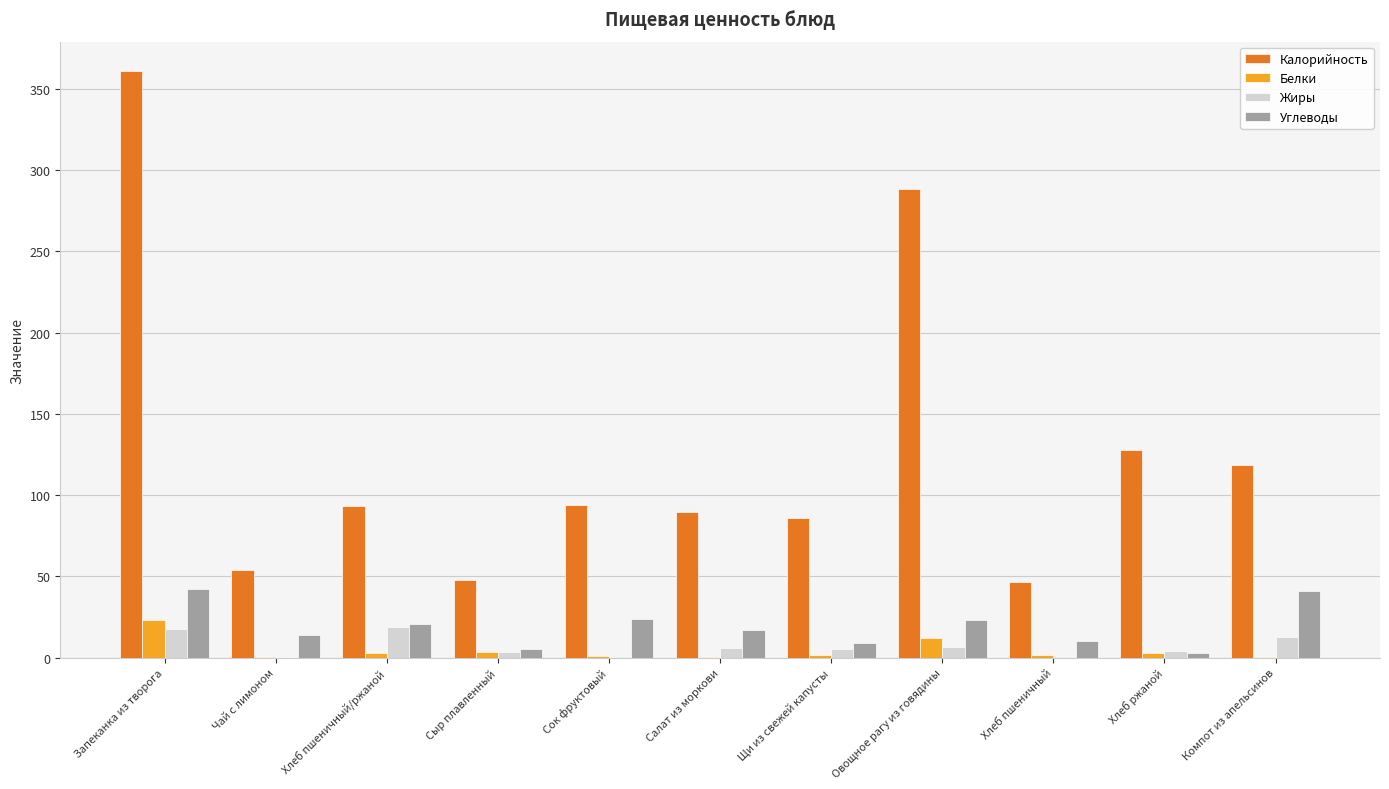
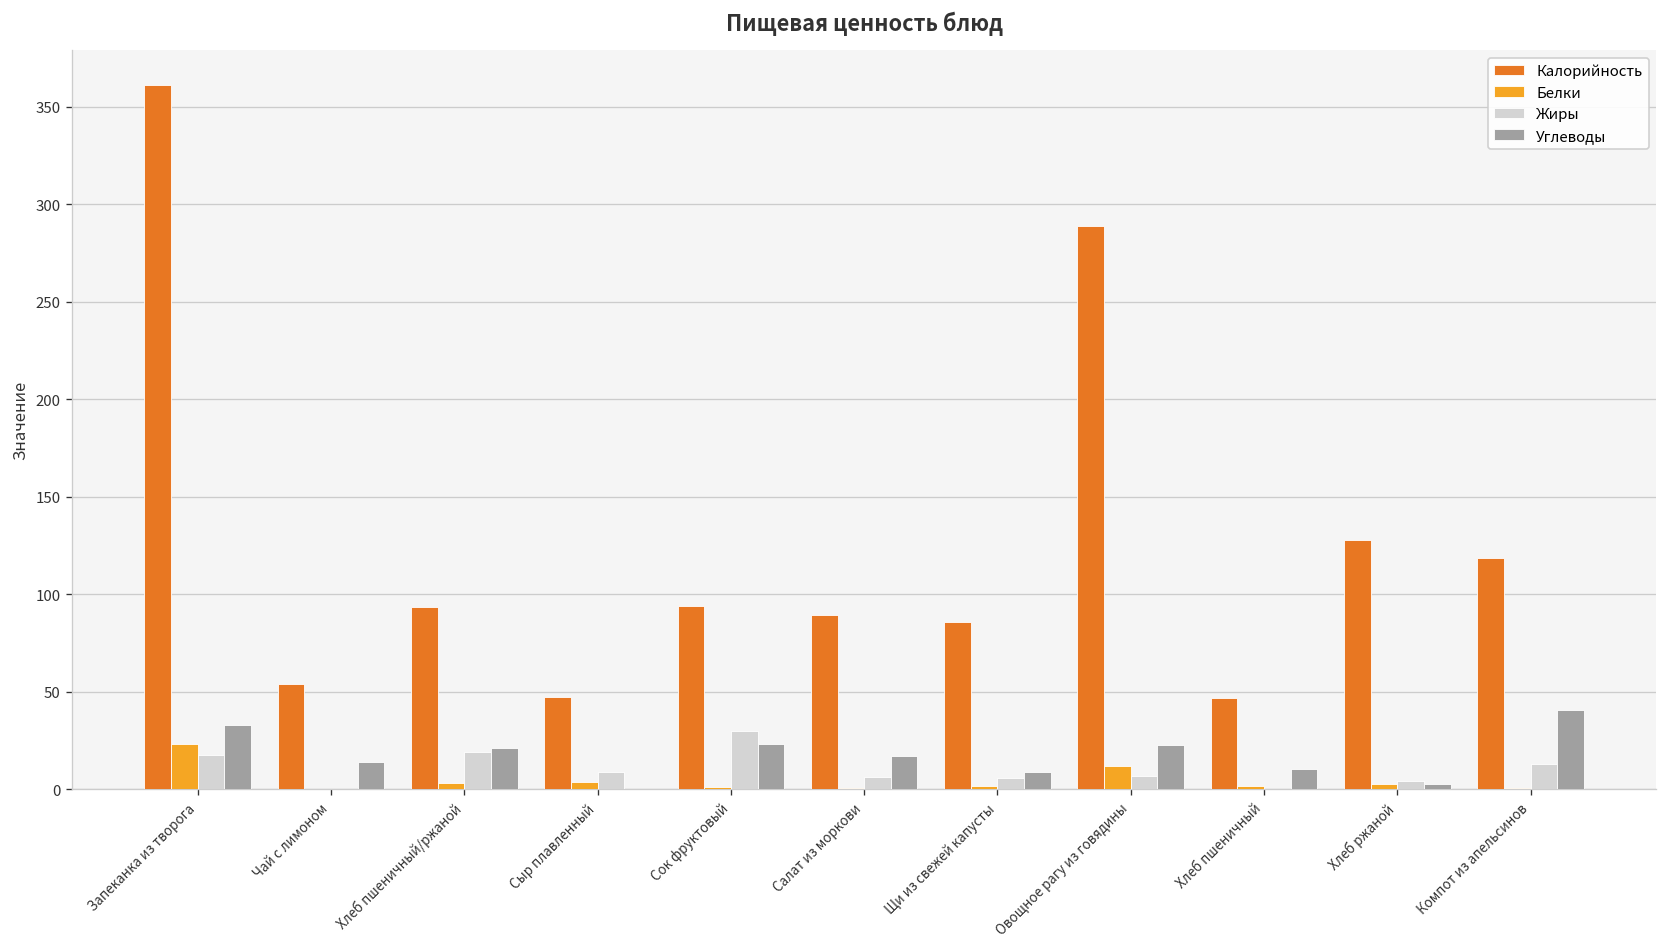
Углеводы, Запеканка из творога: 42 -> 33
Жиры, Сыр плавленный: 4 -> 9
Углеводы, Сыр плавленный: 5 -> 0
Жиры, Сок фруктовый: 0 -> 30
